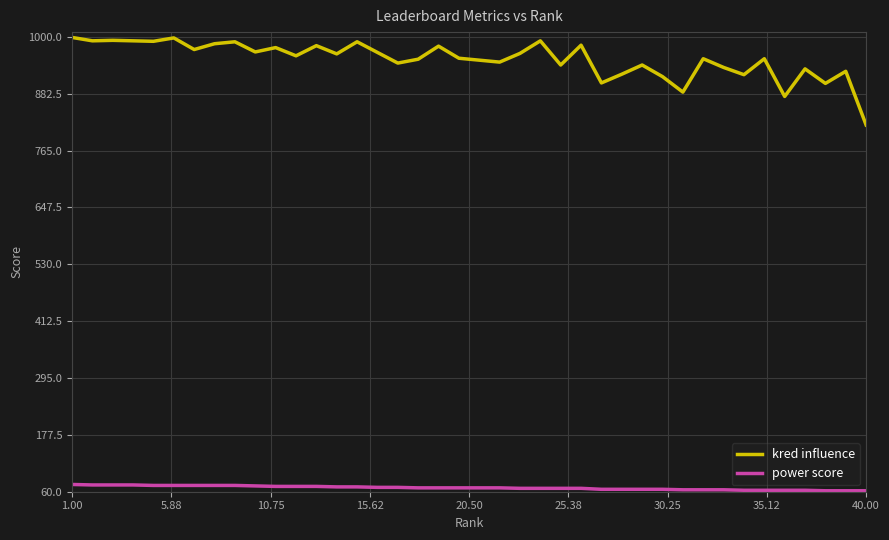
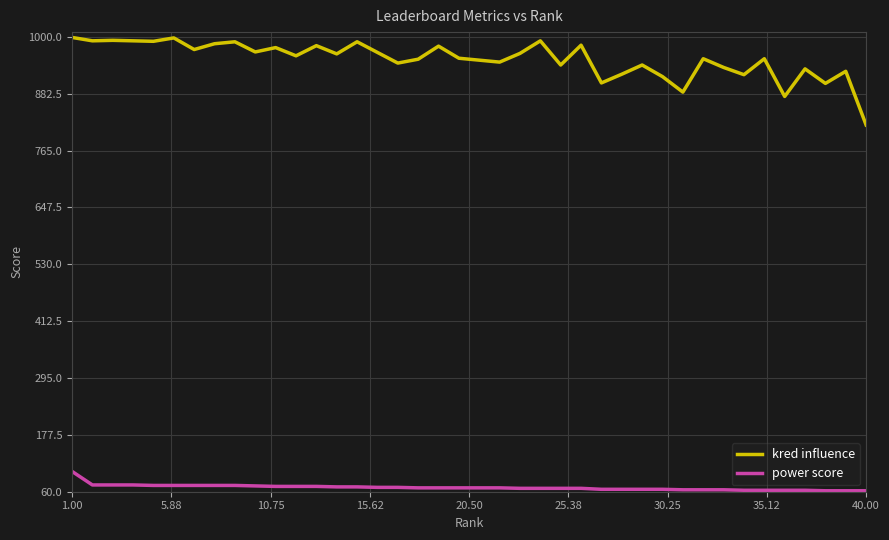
power score, 1.00: 80 -> 100
